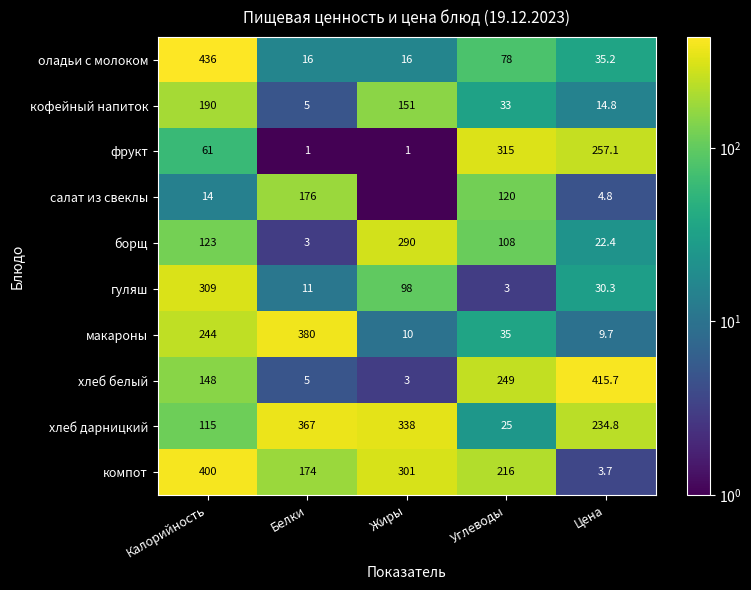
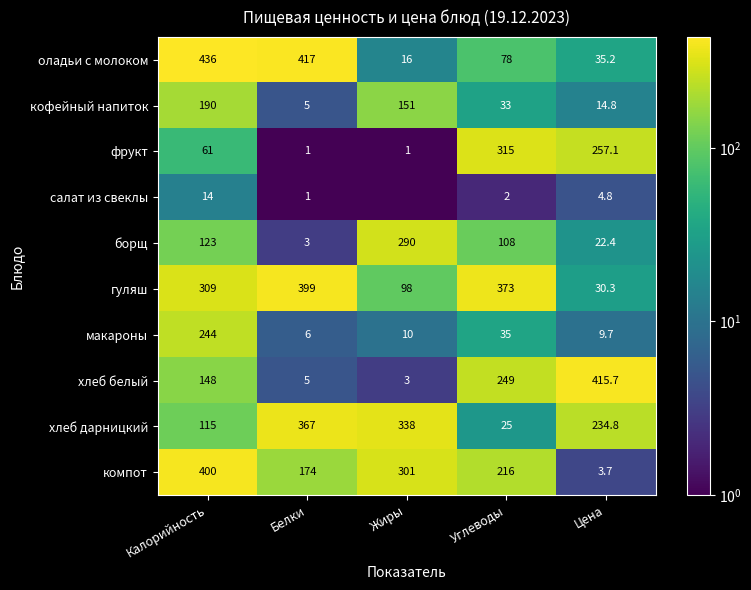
оладьи с молоком, Белки: 16 -> 417
салат из свеклы, Белки: 176 -> 1
салат из свеклы, Углеводы: 120 -> 2
гуляш, Белки: 11 -> 399
гуляш, Углеводы: 3 -> 373
макароны, Белки: 380 -> 6
